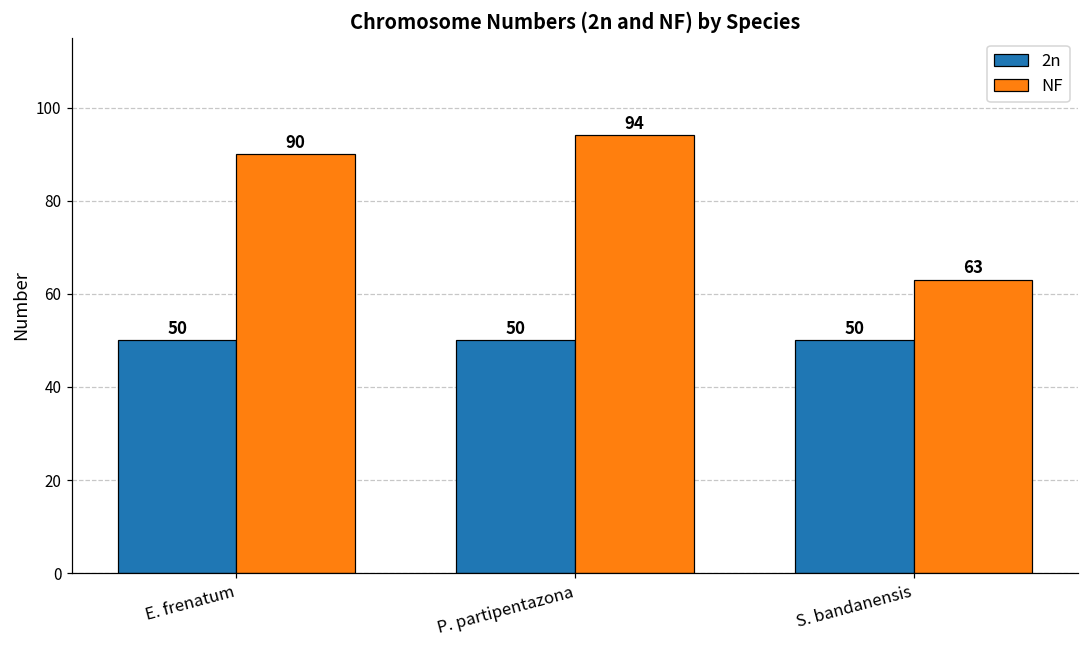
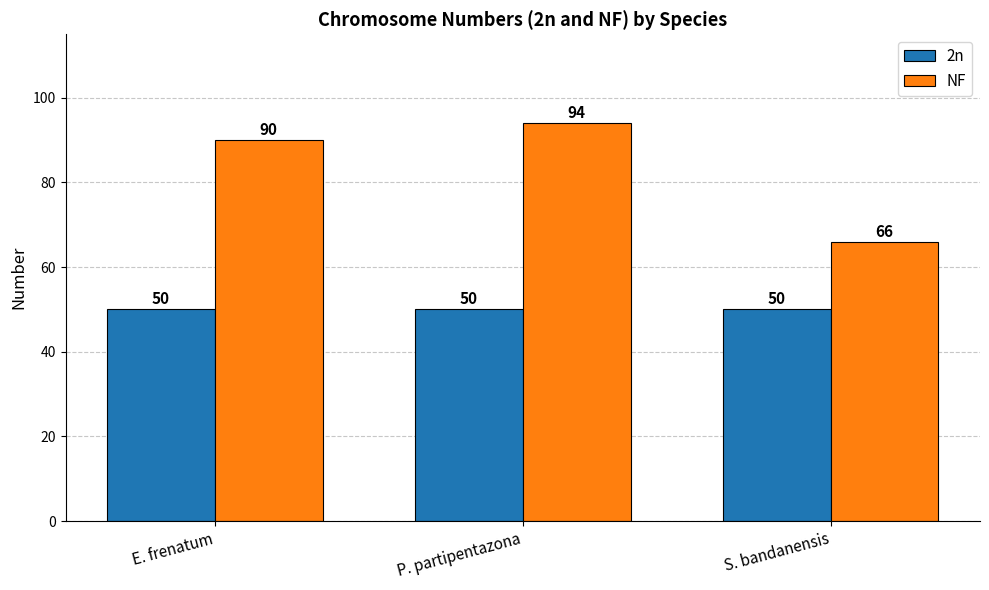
NF, S. bandanensis: 63 -> 66
